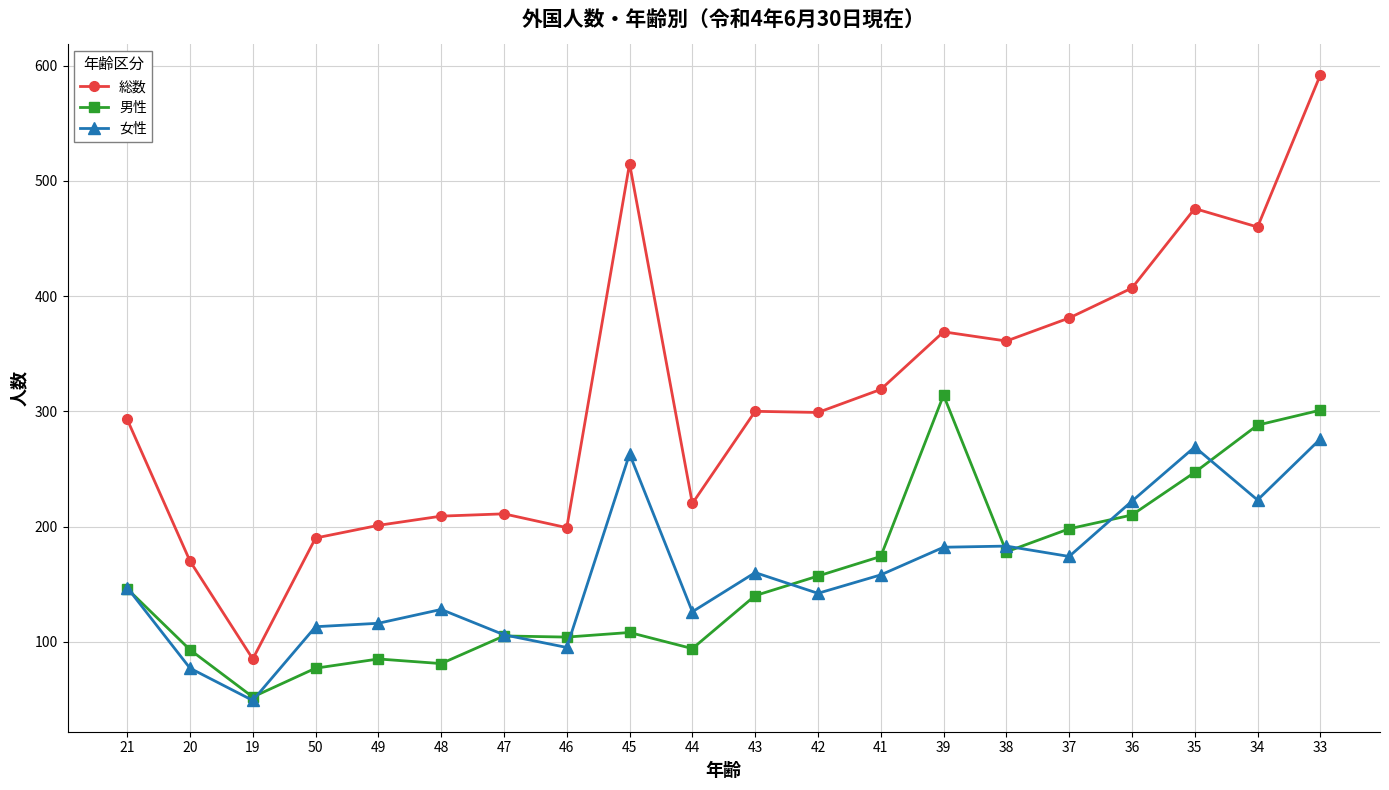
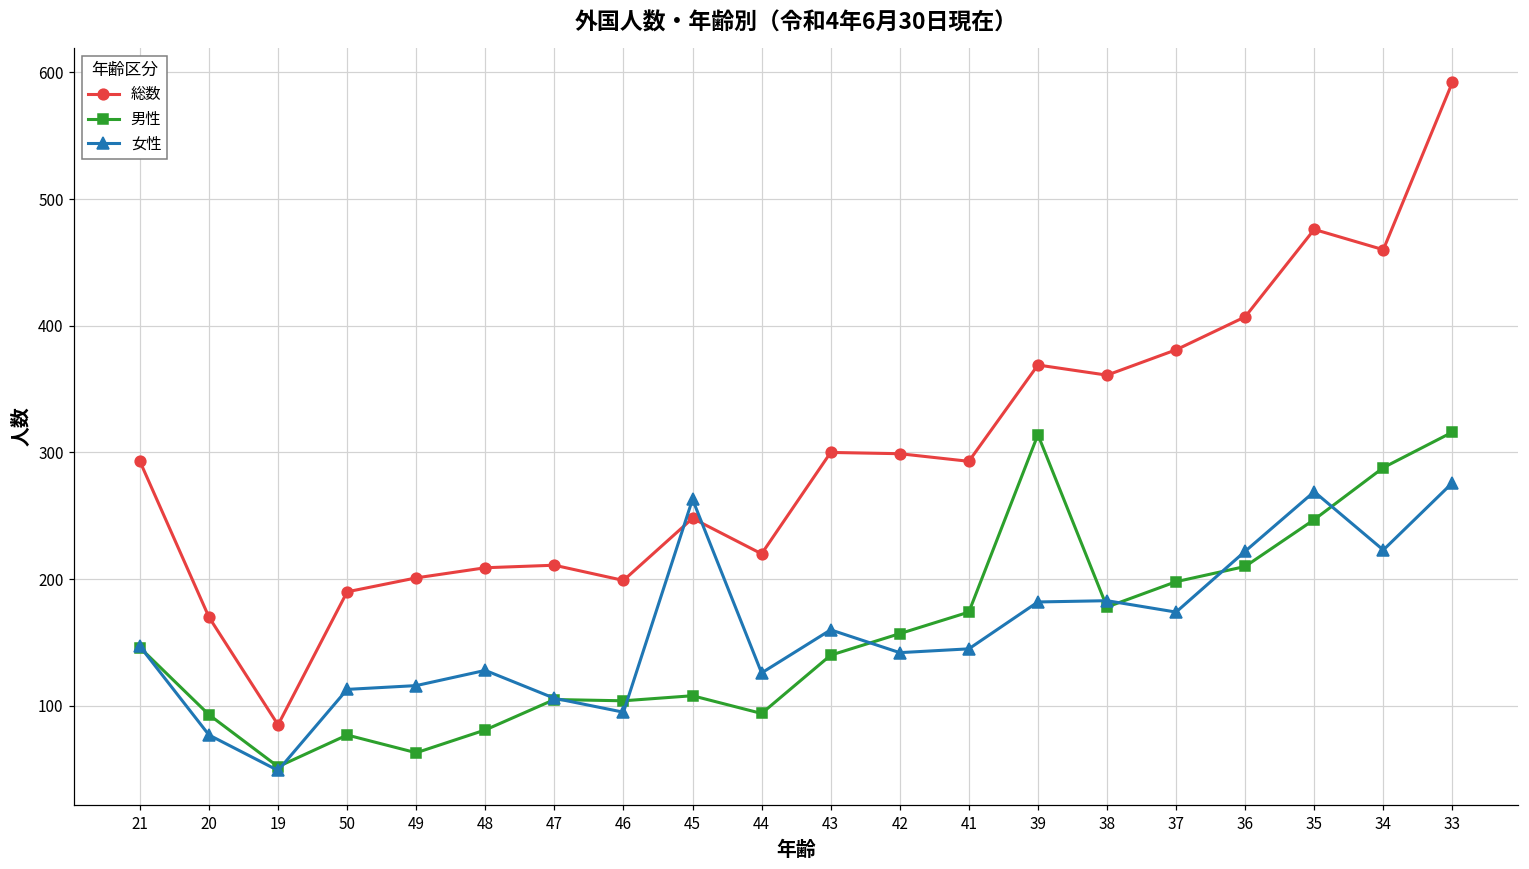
男性, 49: 85 -> 63
総数, 45: 515 -> 248
総数, 41: 319 -> 293
女性, 41: 158 -> 145
男性, 33: 301 -> 316
